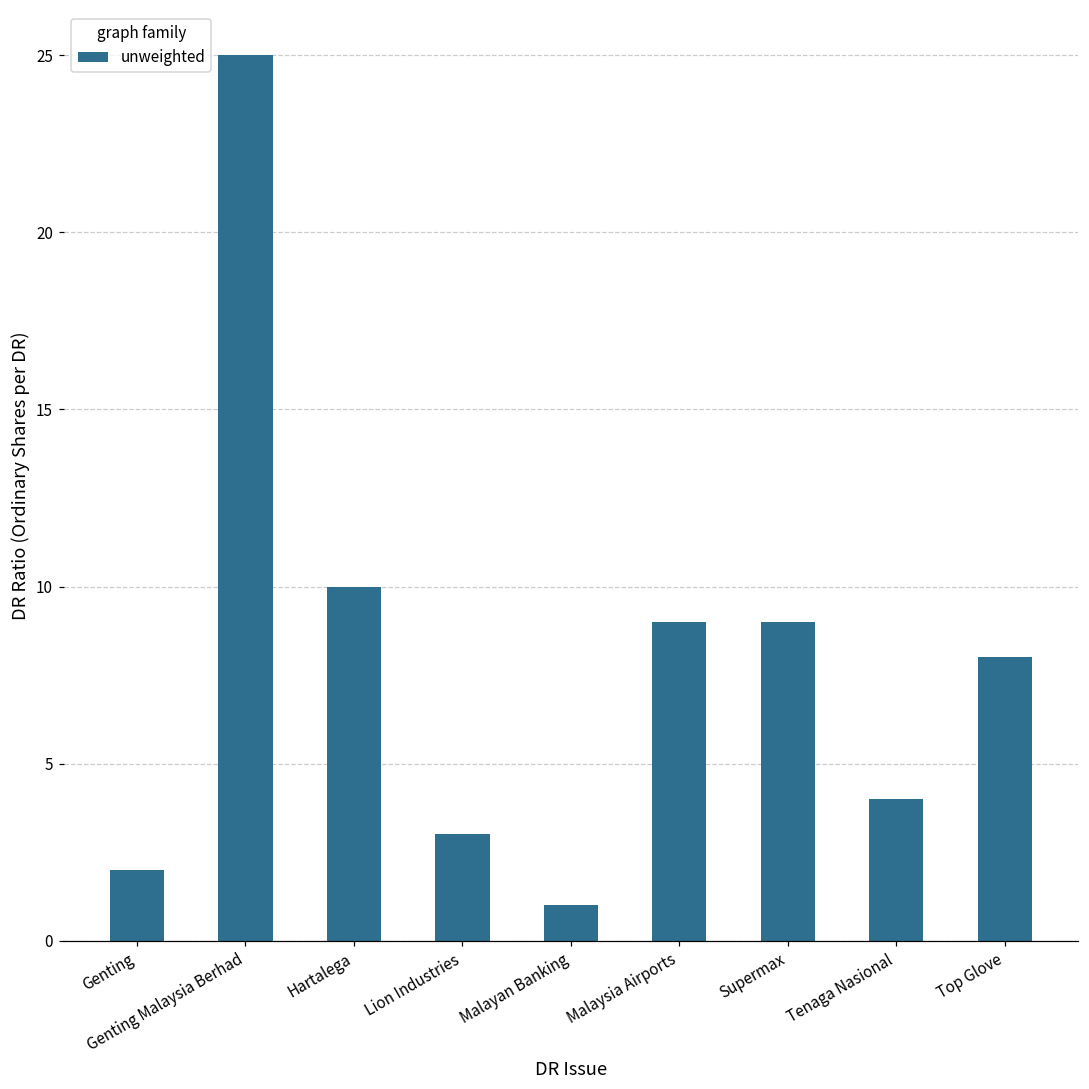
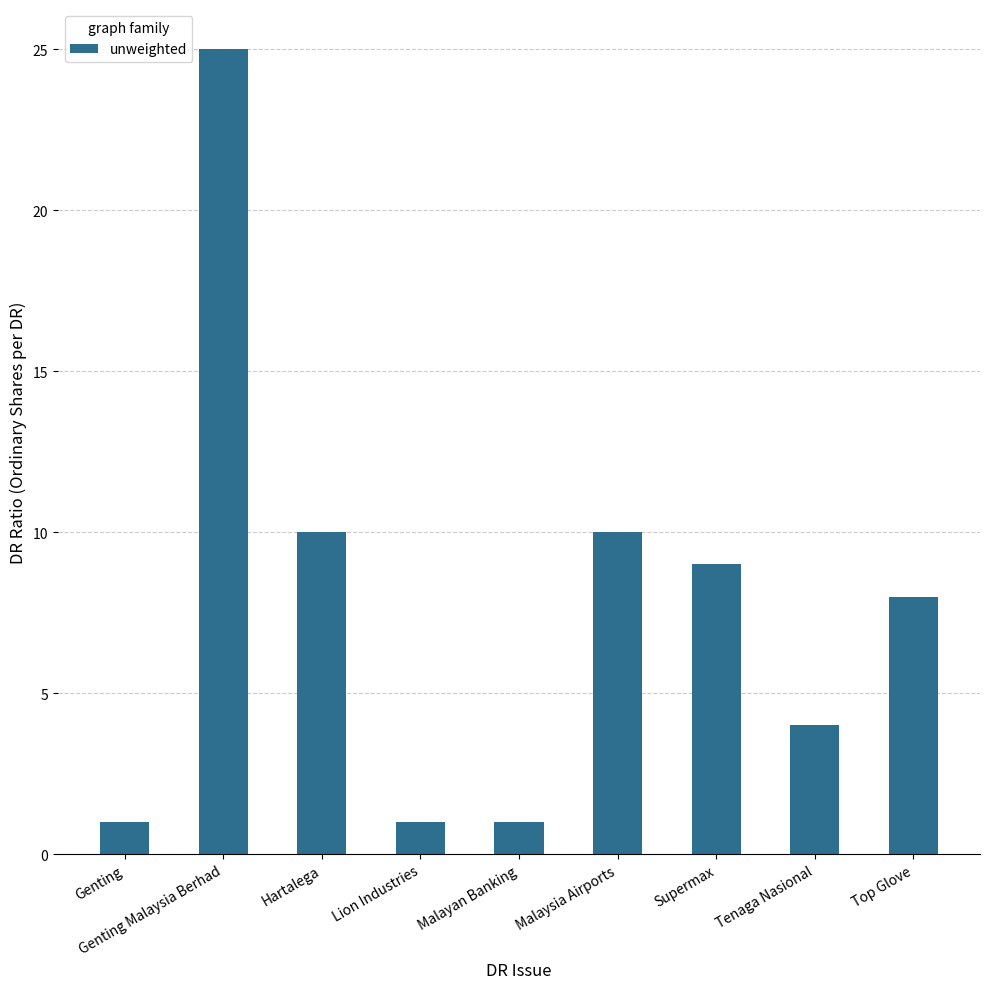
Genting: 2 -> 1
Lion Industries: 3 -> 1
Malaysia Airports: 9 -> 10
